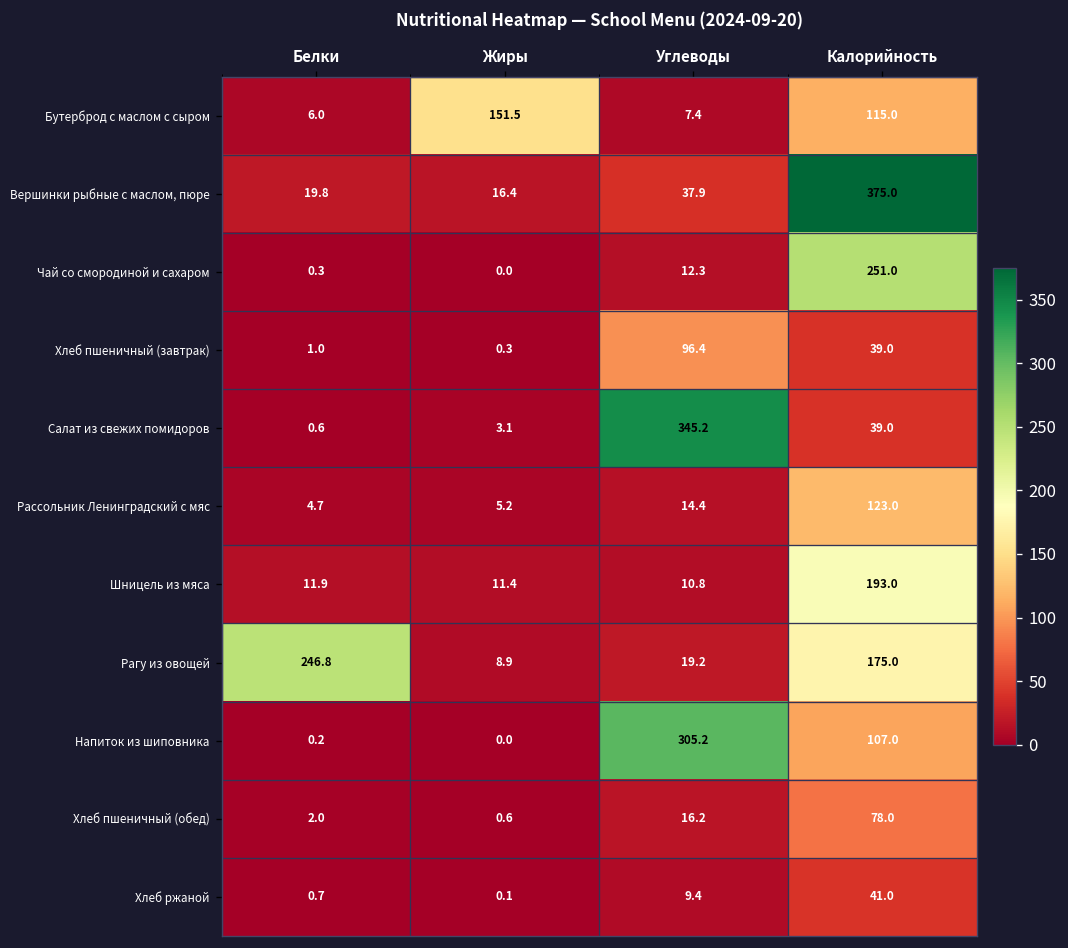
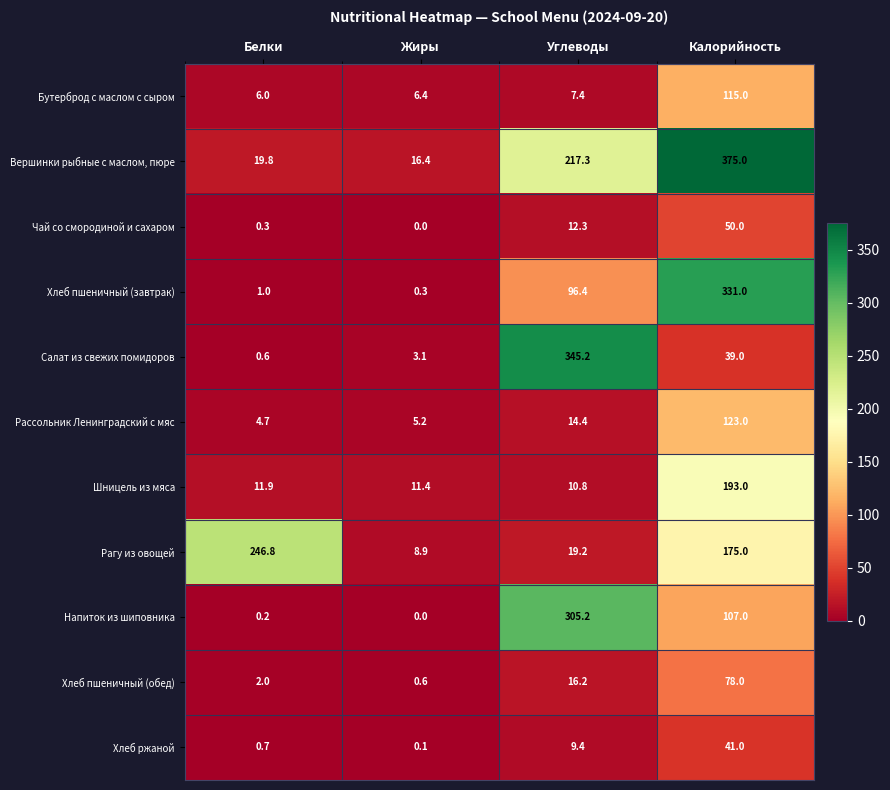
Бутерброд с маслом с сыром, Жиры: 151.5 -> 6.4
Вершинки рыбные с маслом, пюре, Углеводы: 37.9 -> 217.3
Чай со смородиной и сахаром, Калорийность: 251.0 -> 50.0
Хлеб пшеничный (завтрак), Калорийность: 39.0 -> 331.0
